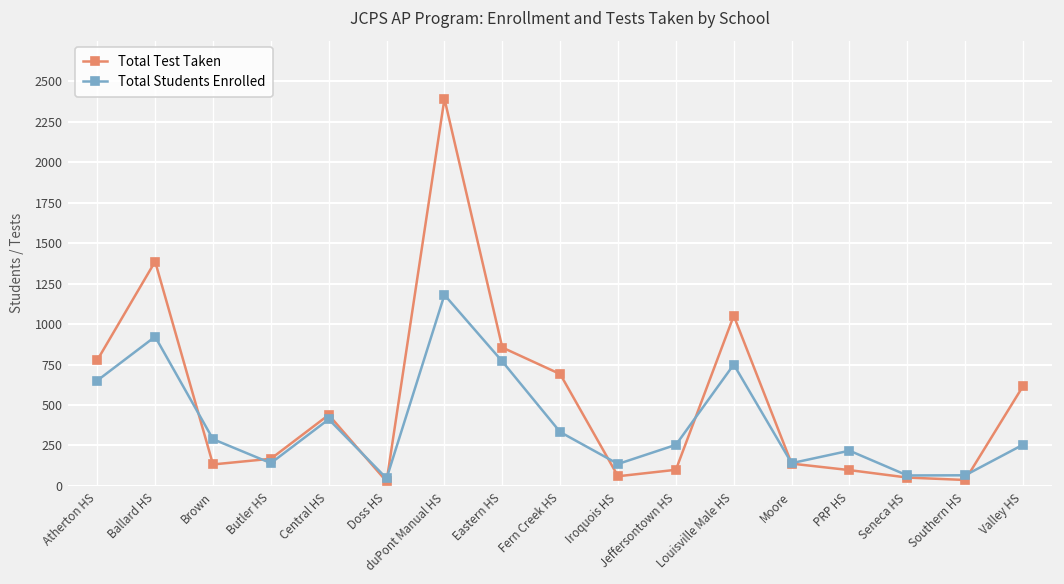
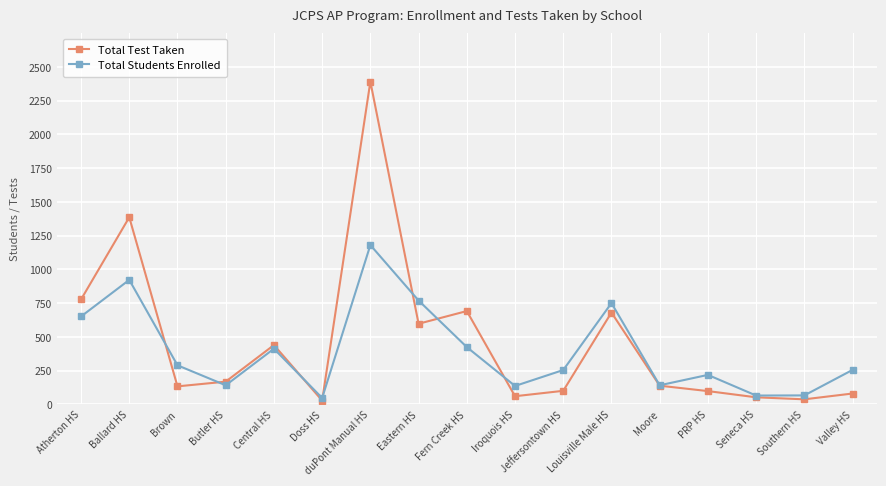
Total Test Taken, Eastern HS: 860 -> 600
Total Students Enrolled, Fern Creek HS: 330 -> 420
Total Test Taken, Louisville Male HS: 1050 -> 680
Total Test Taken, Valley HS: 620 -> 80
